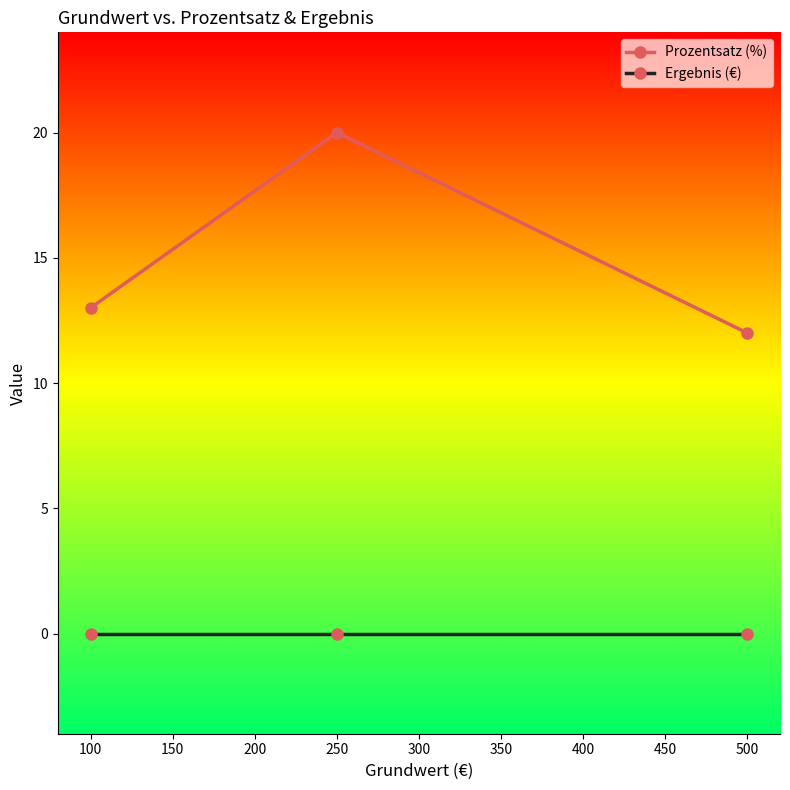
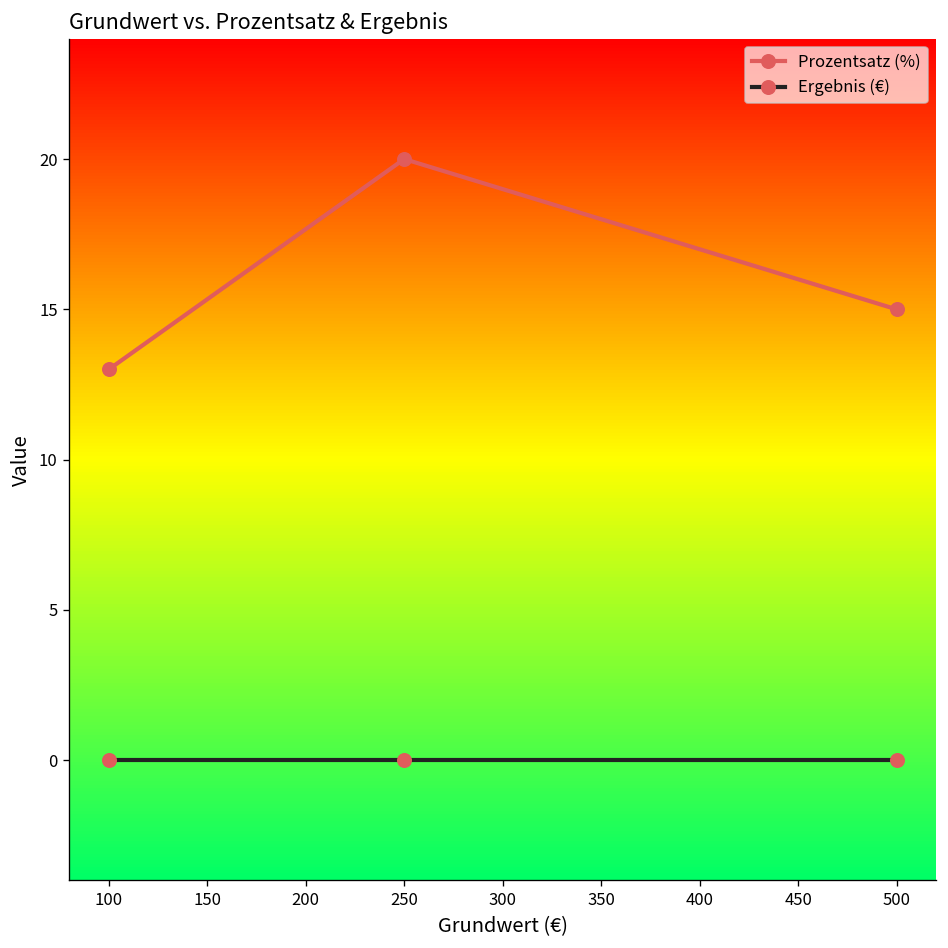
Prozentsatz (%), 500: 12 -> 15
